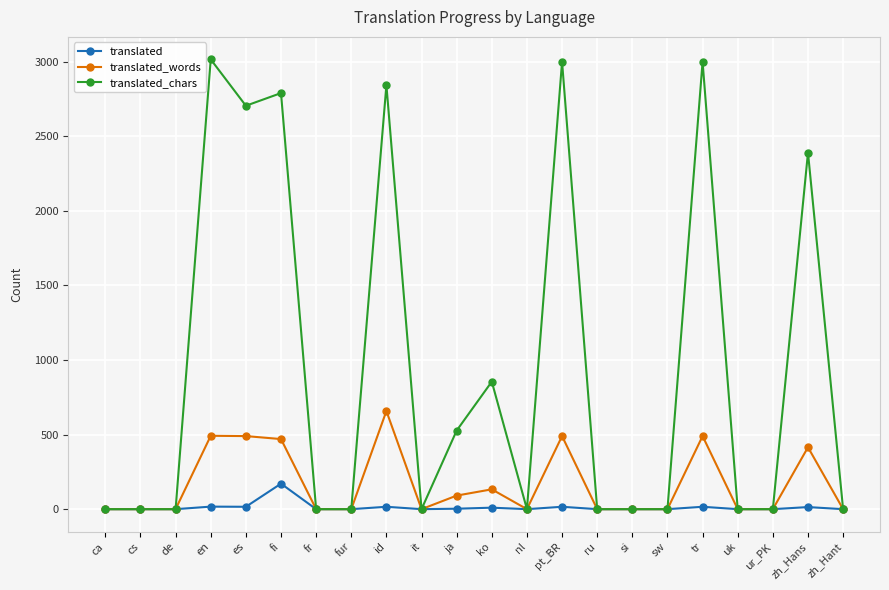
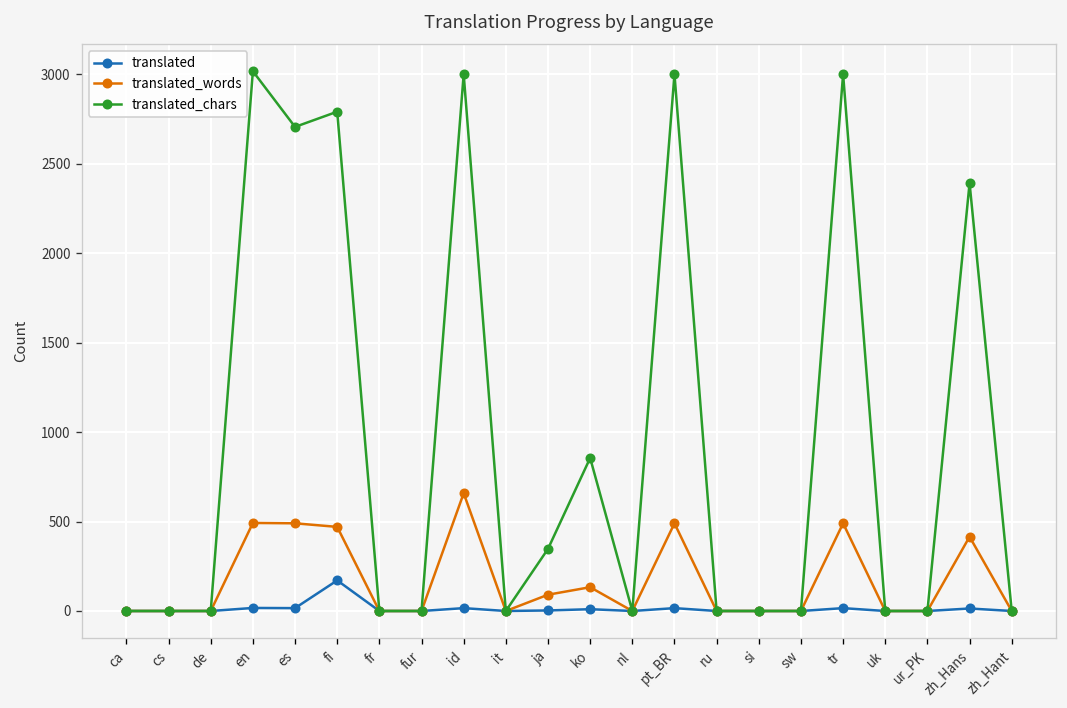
translated_chars, id: 2840 -> 3000
translated_chars, ja: 530 -> 350
